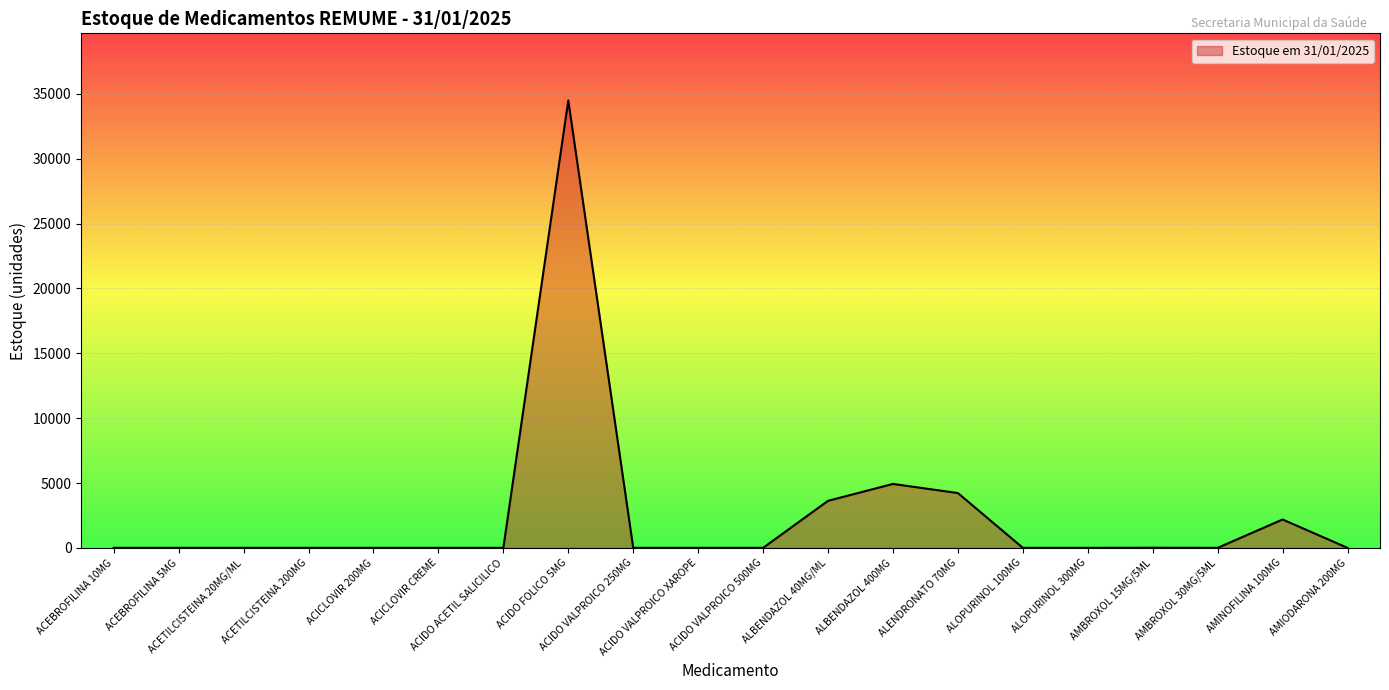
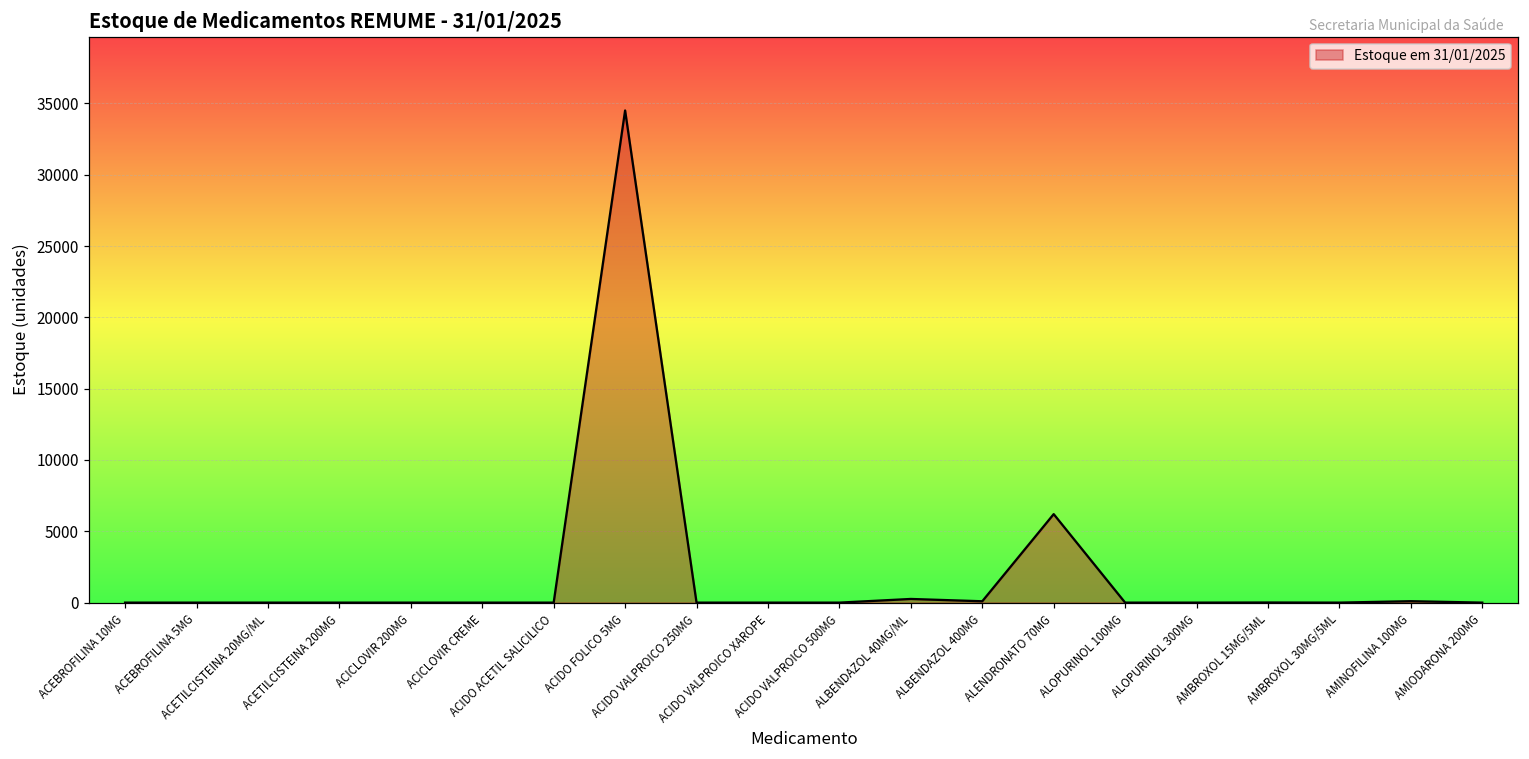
ALBENDAZOL 40MG/ML: 3600 -> 300
ALBENDAZOL 400MG: 4900 -> 100
ALENDRONATO 70MG: 4200 -> 6200
AMINOFILINA 100MG: 2200 -> 100
